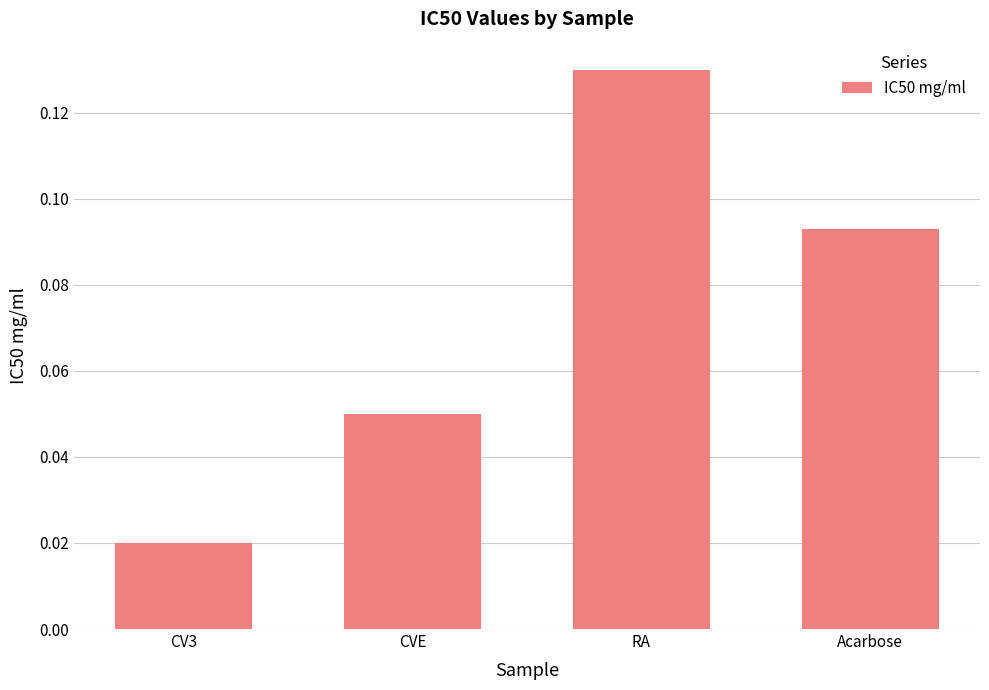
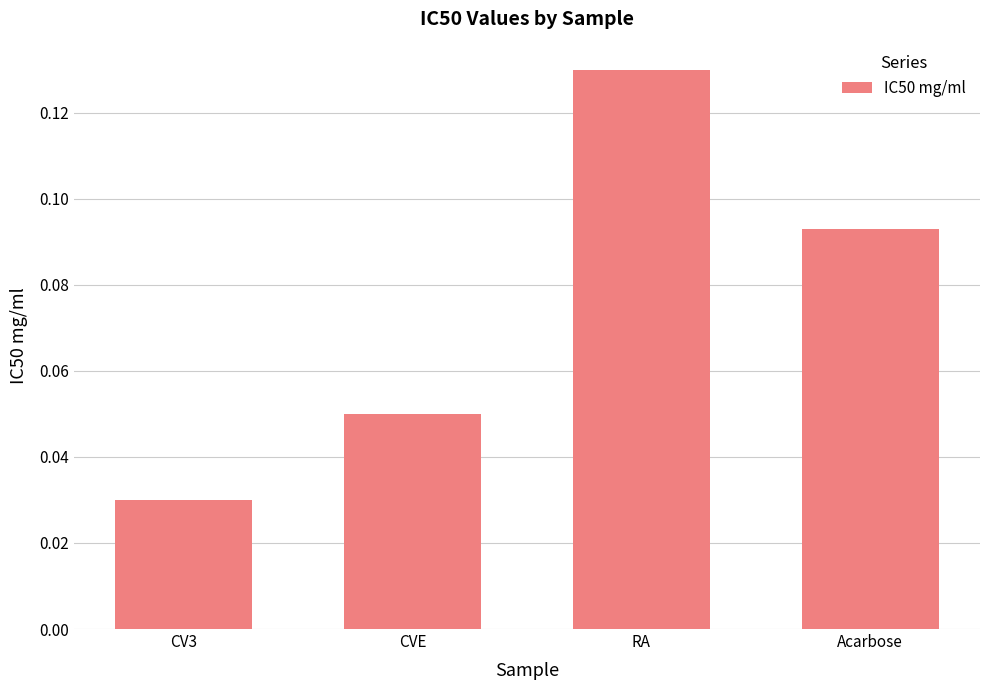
CV3: 0.02 -> 0.03
